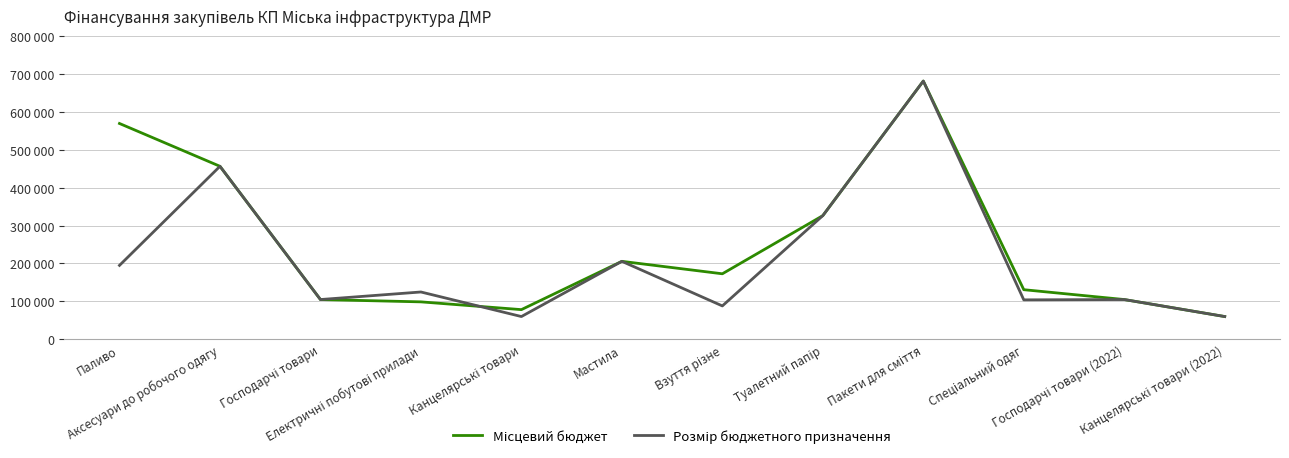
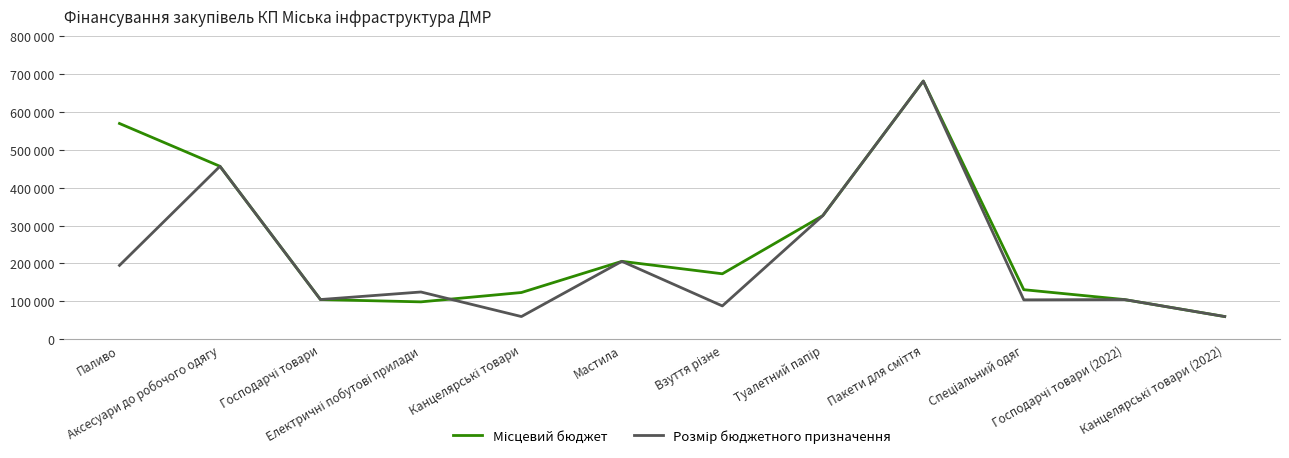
Місцевий бюджет, Канцелярські товари: 80000 -> 120000
